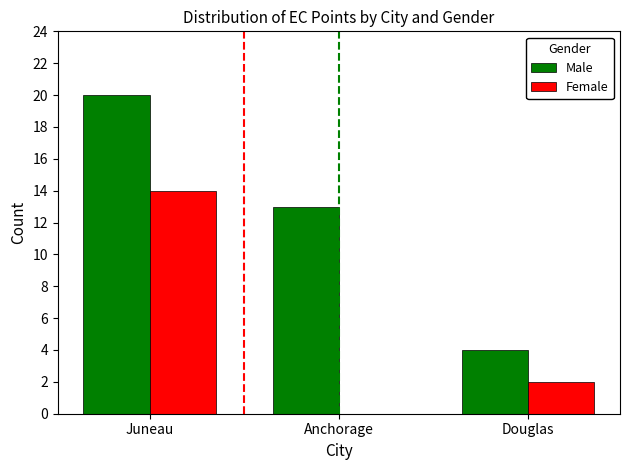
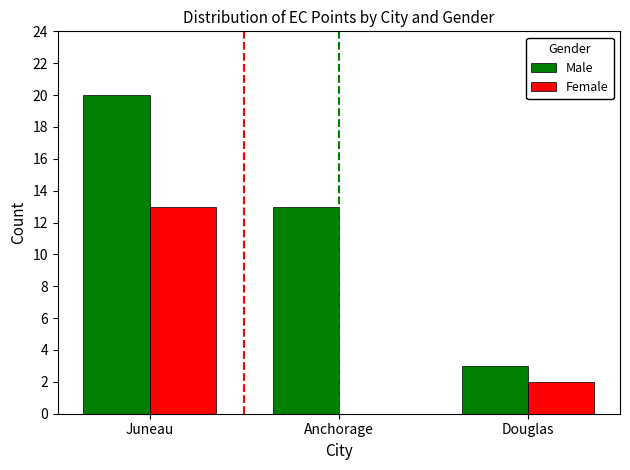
Female, Juneau: 14 -> 13
Male, Douglas: 4 -> 3
